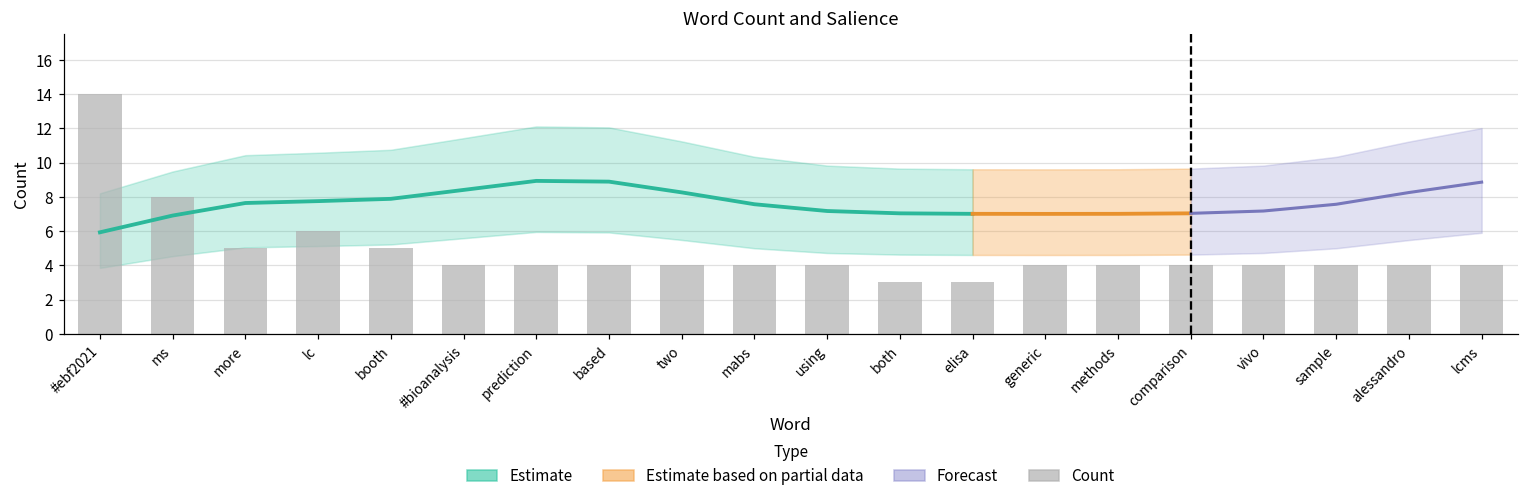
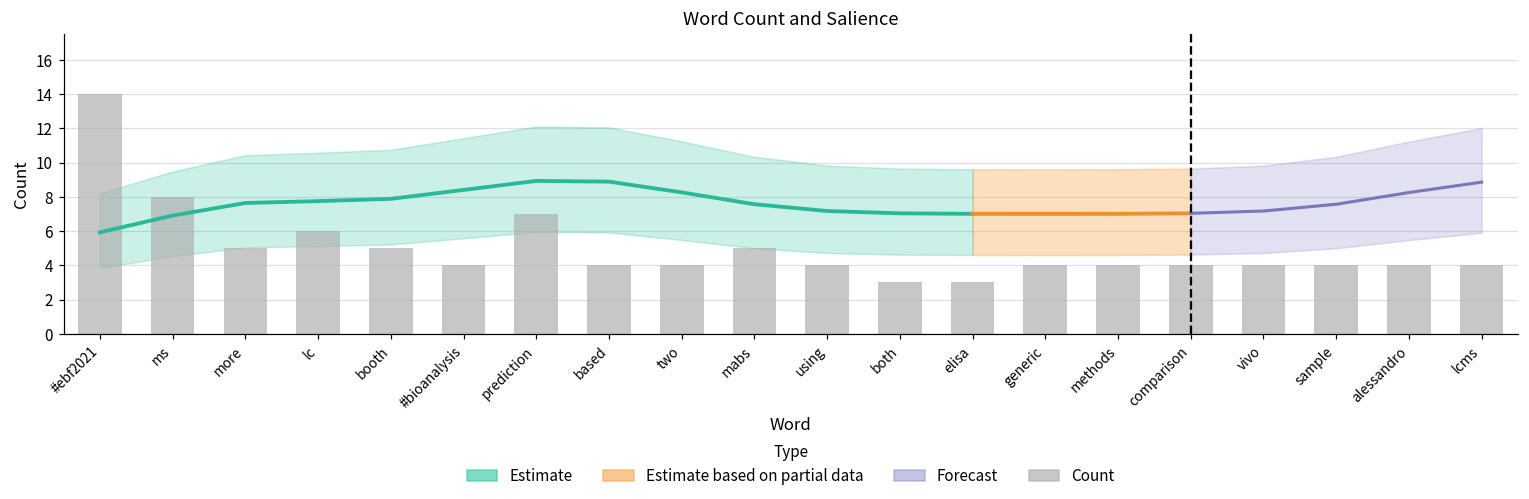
Count, prediction: 4 -> 7
Count, mabs: 4 -> 5
